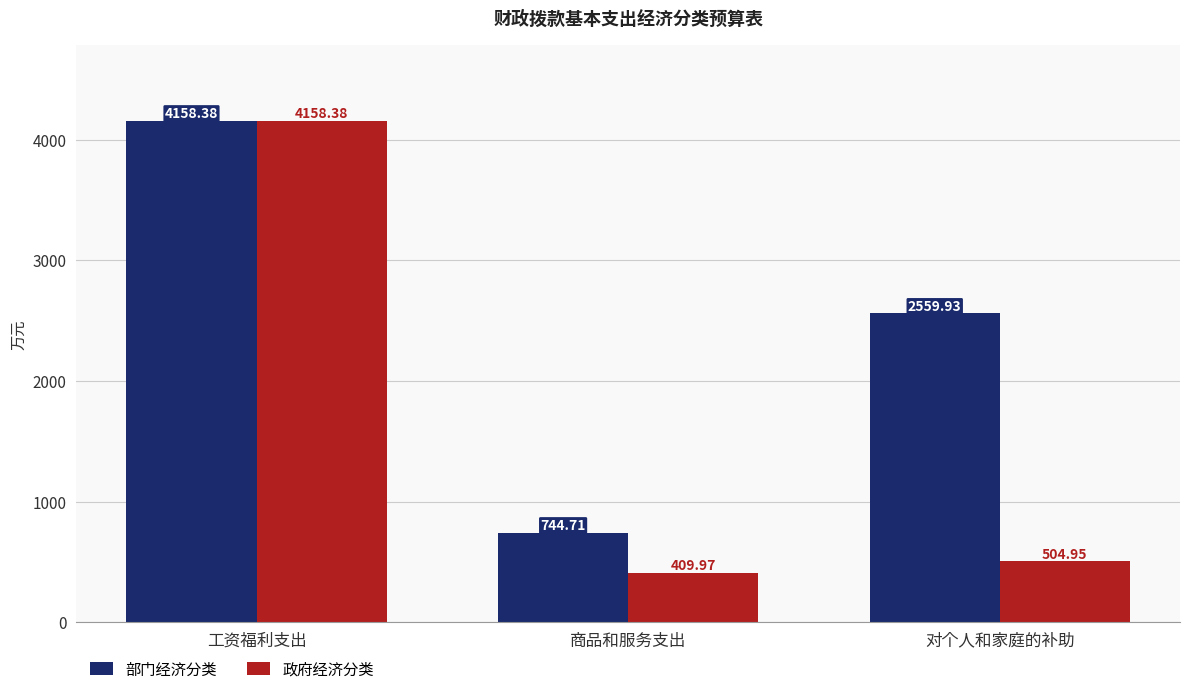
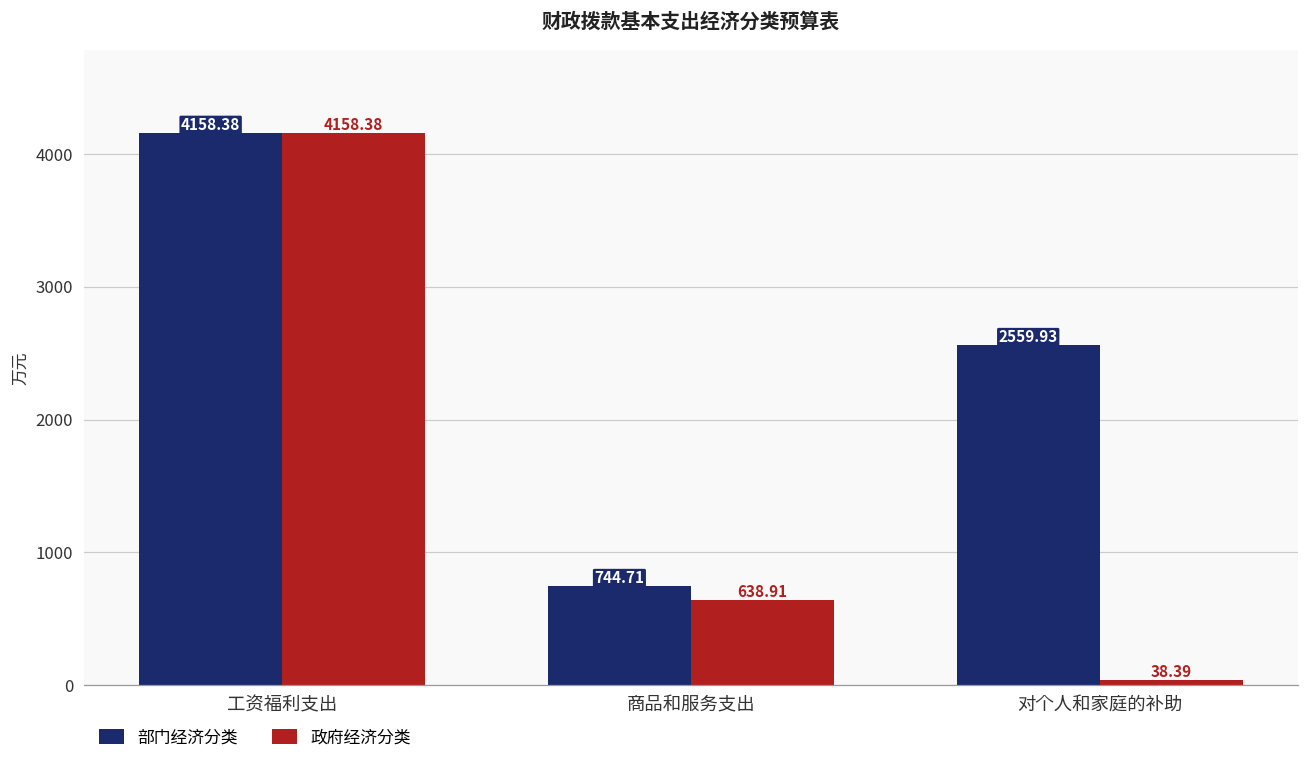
政府经济分类, 商品和服务支出: 409.97 -> 638.91
政府经济分类, 对个人和家庭的补助: 504.95 -> 38.39
